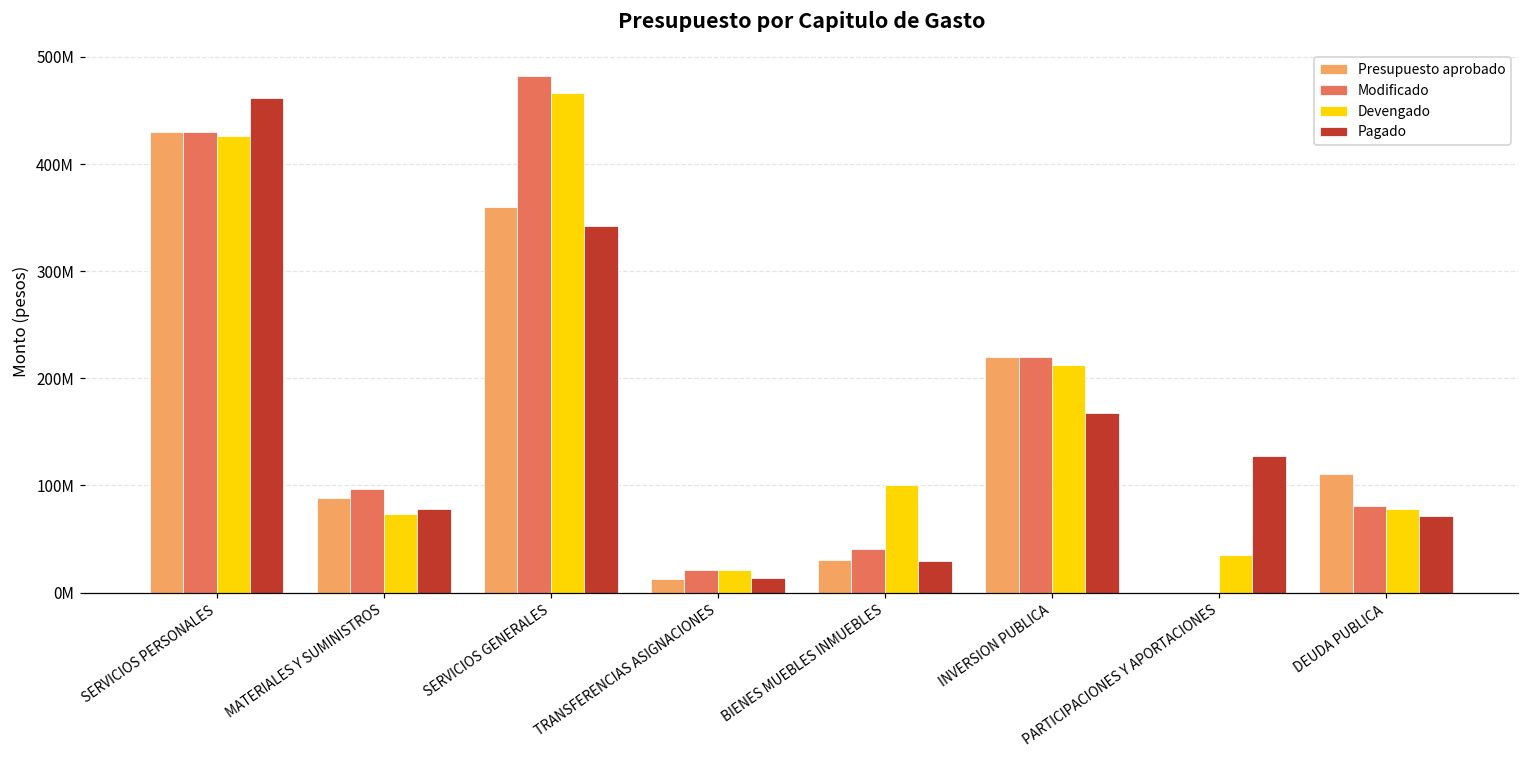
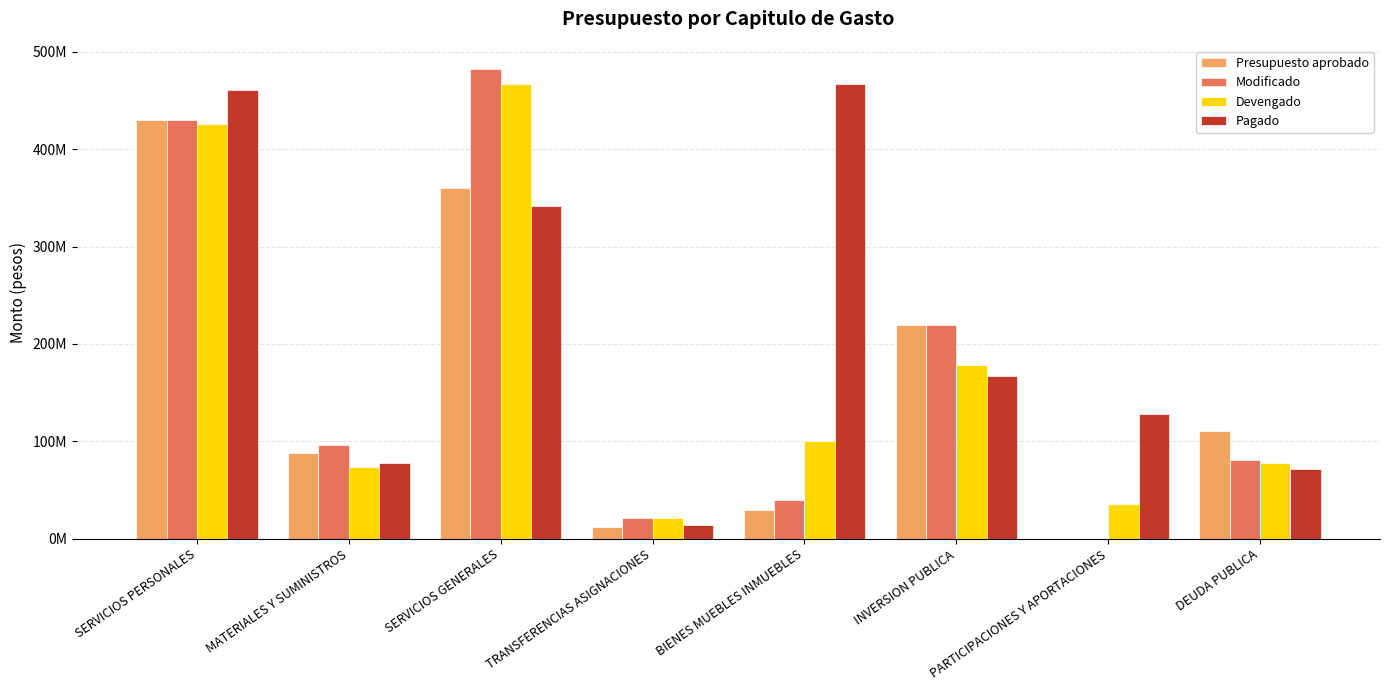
Pagado, BIENES MUEBLES INMUEBLES: 30000000 -> 470000000
Devengado, INVERSION PUBLICA: 210000000 -> 180000000
